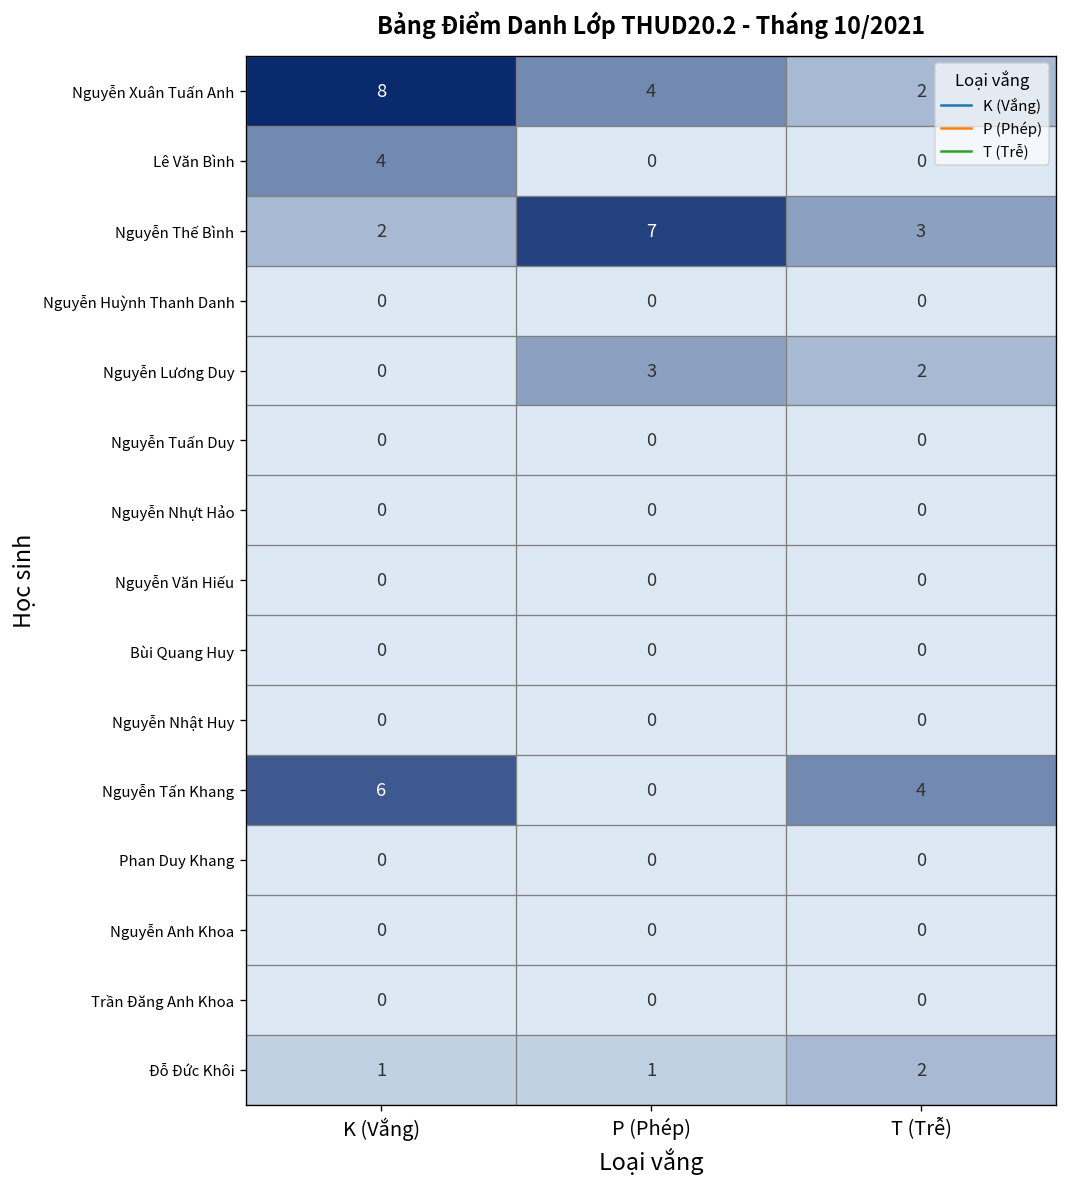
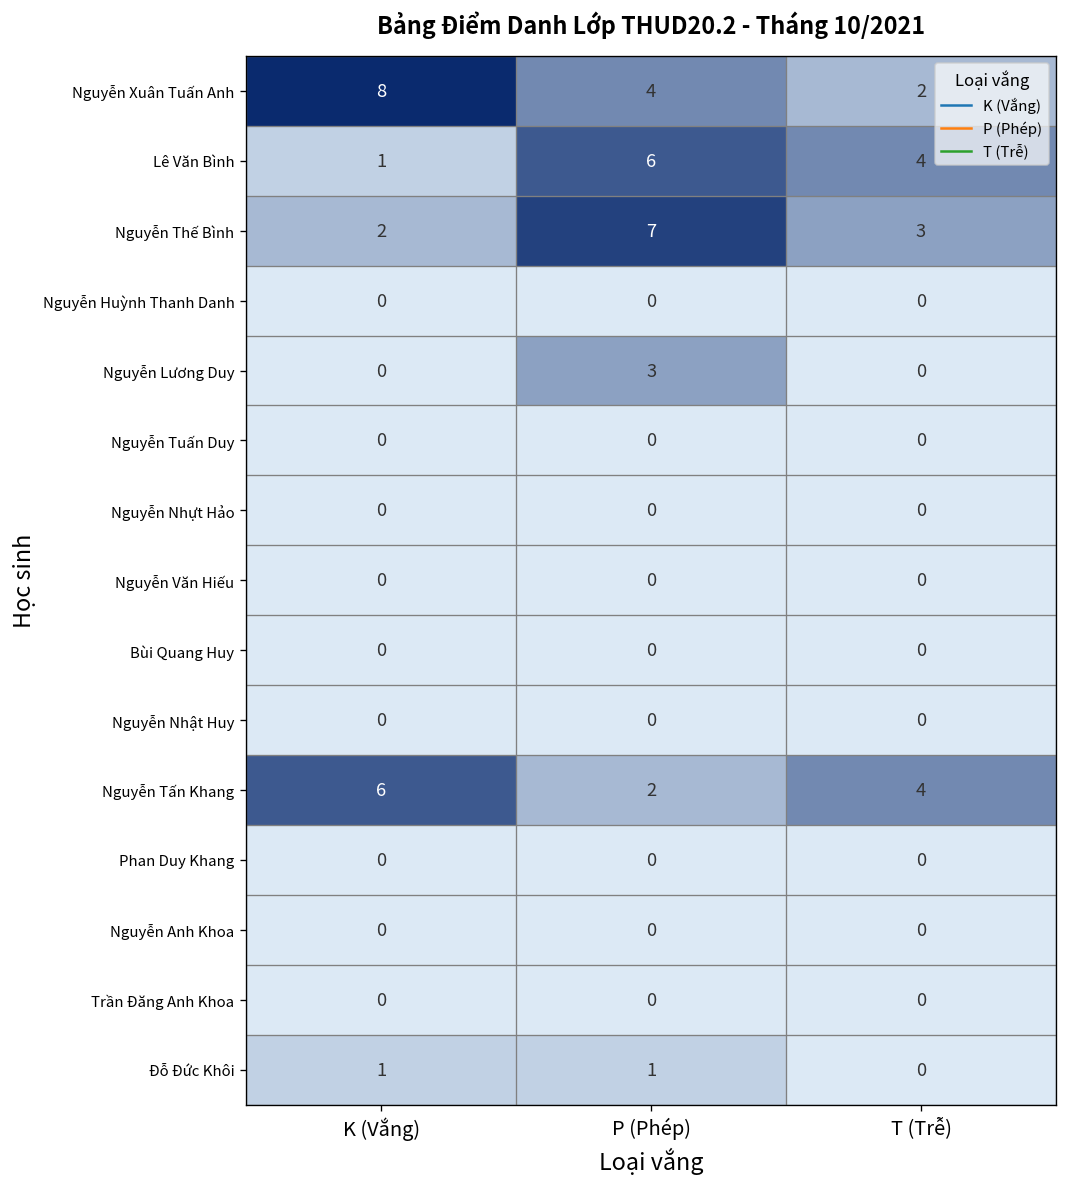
Lê Văn Bình, K (Vắng): 4 -> 1
Lê Văn Bình, P (Phép): 0 -> 6
Lê Văn Bình, T (Trễ): 0 -> 4
Nguyễn Lương Duy, T (Trễ): 2 -> 0
Nguyễn Tấn Khang, P (Phép): 0 -> 2
Đỗ Đức Khôi, T (Trễ): 2 -> 0
